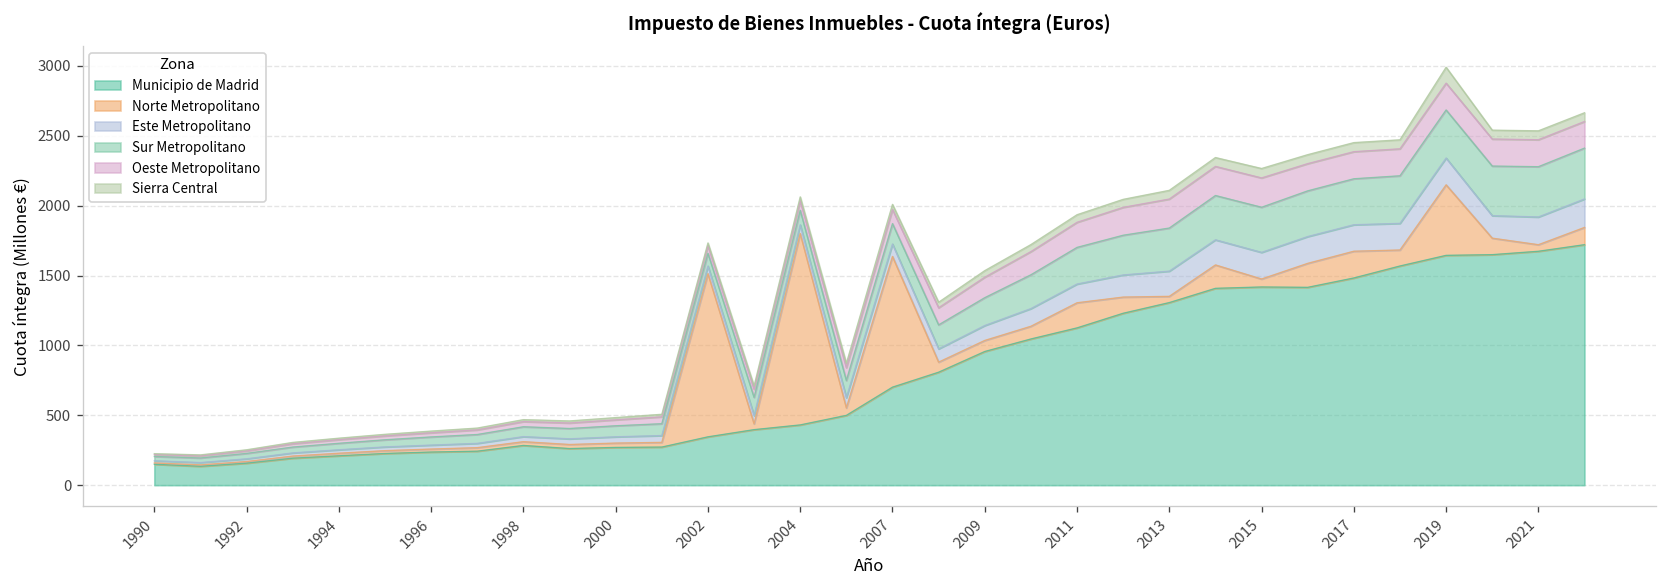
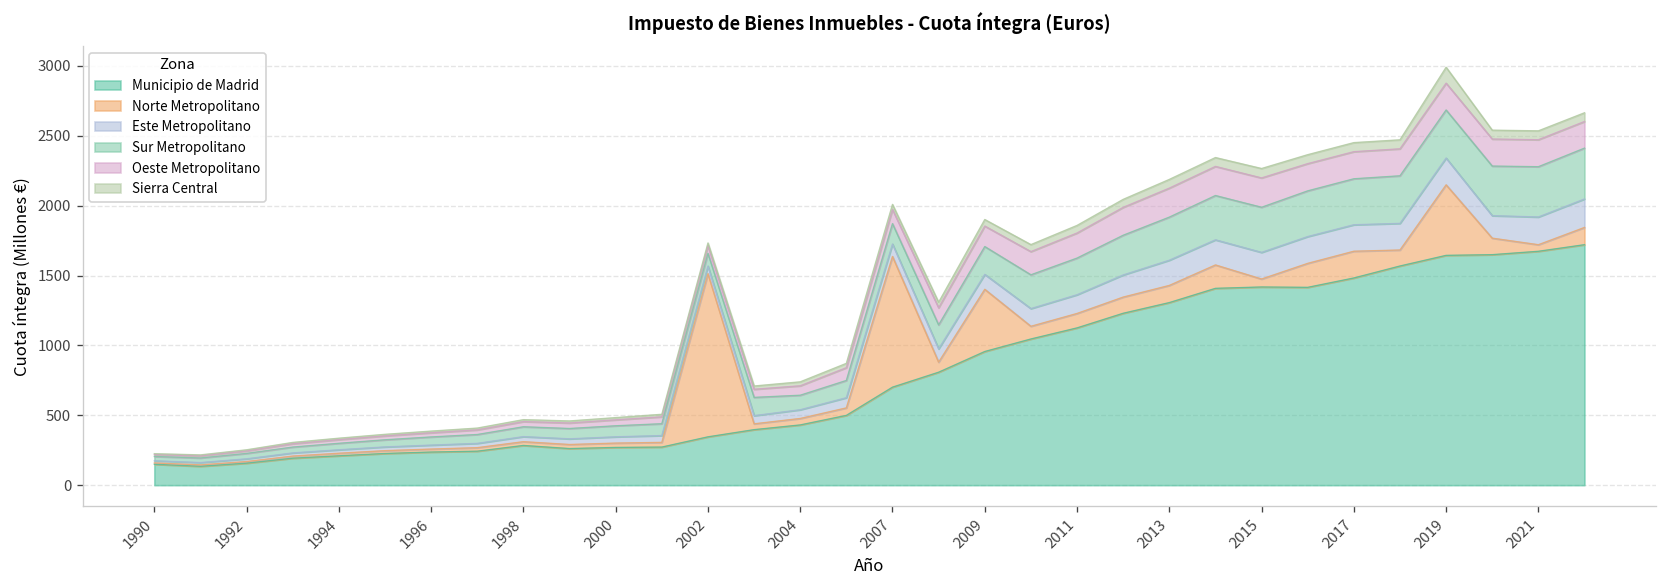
Norte Metropolitano, 2004: 1370 -> 50
Norte Metropolitano, 2009: 80 -> 450
Norte Metropolitano, 2011: 180 -> 100
Norte Metropolitano, 2013: 40 -> 120
